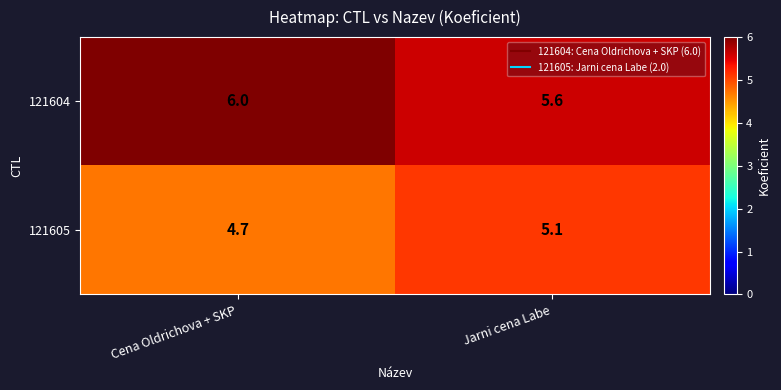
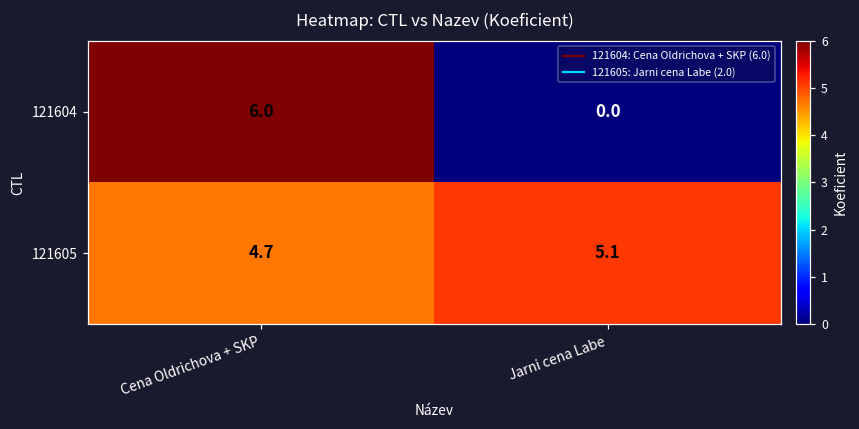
121604, Jarni cena Labe: 5.6 -> 0.0
